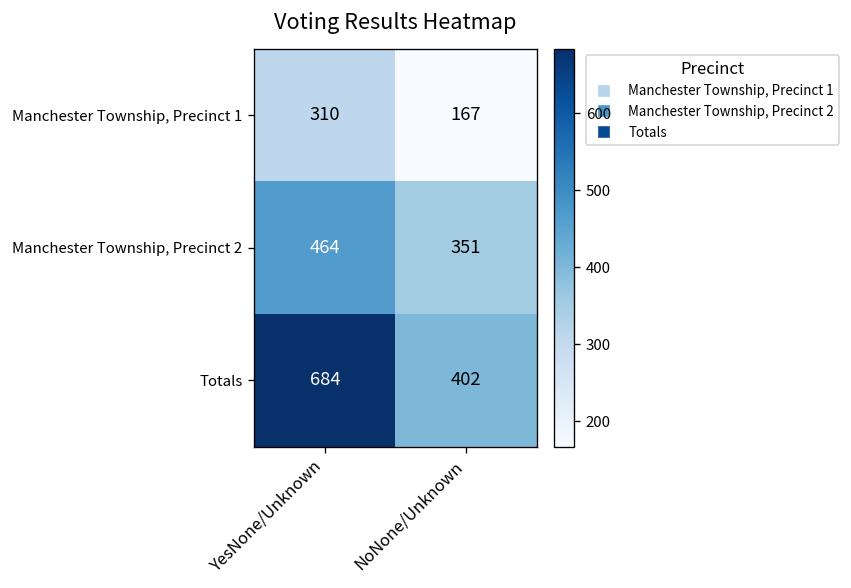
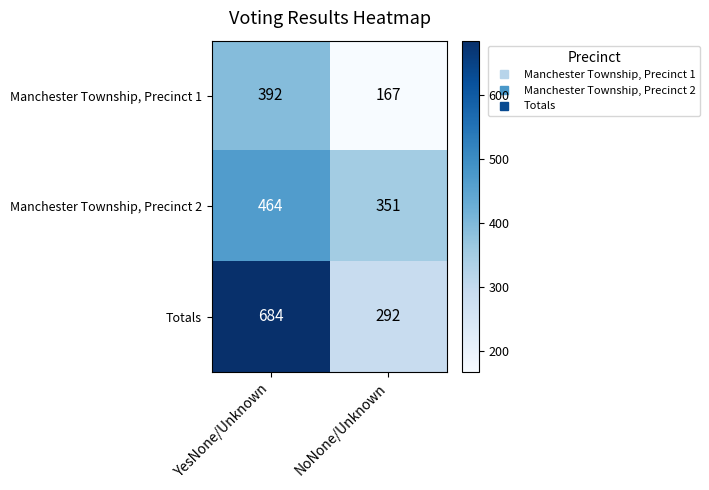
Manchester Township, Precinct 1, YesNone/Unknown: 310 -> 392
Totals, NoNone/Unknown: 402 -> 292
